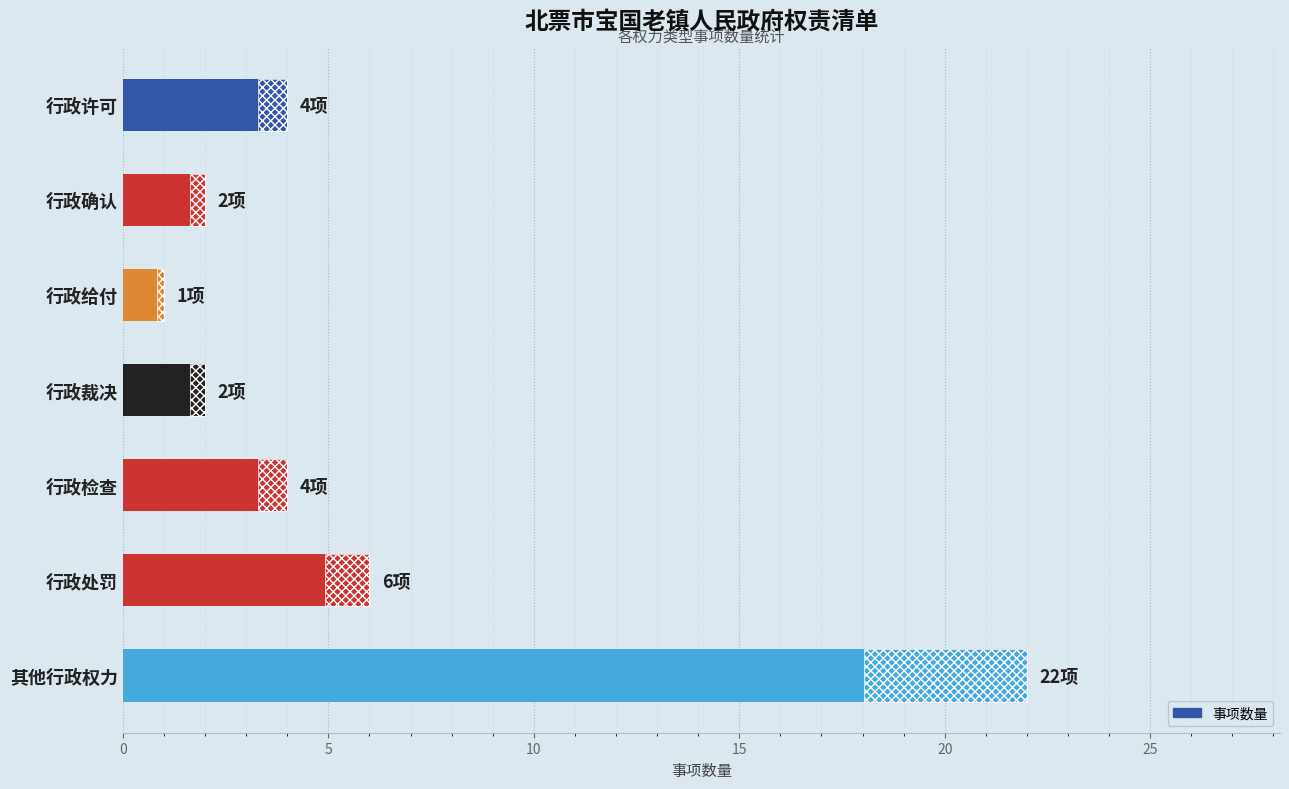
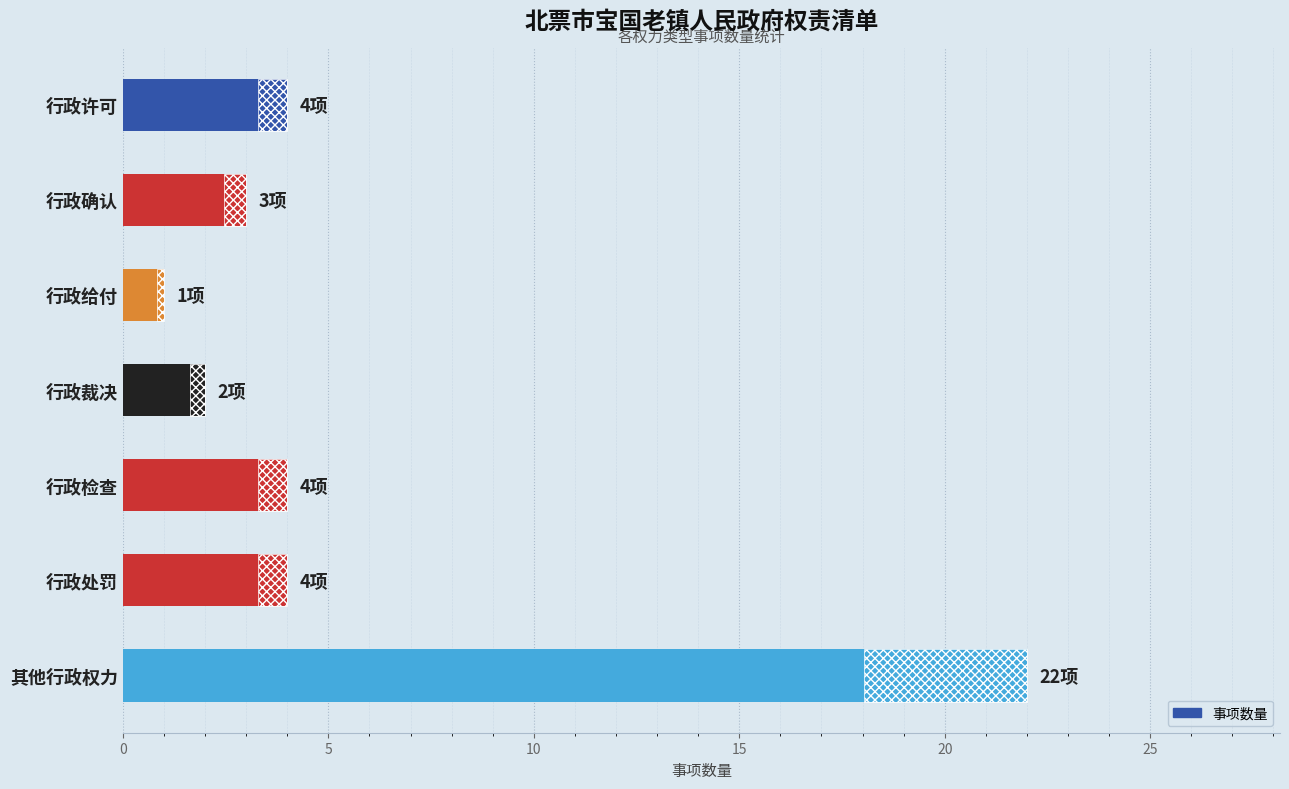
事项数量, 行政确认: 2项 -> 3项
事项数量, 行政处罚: 6项 -> 4项
